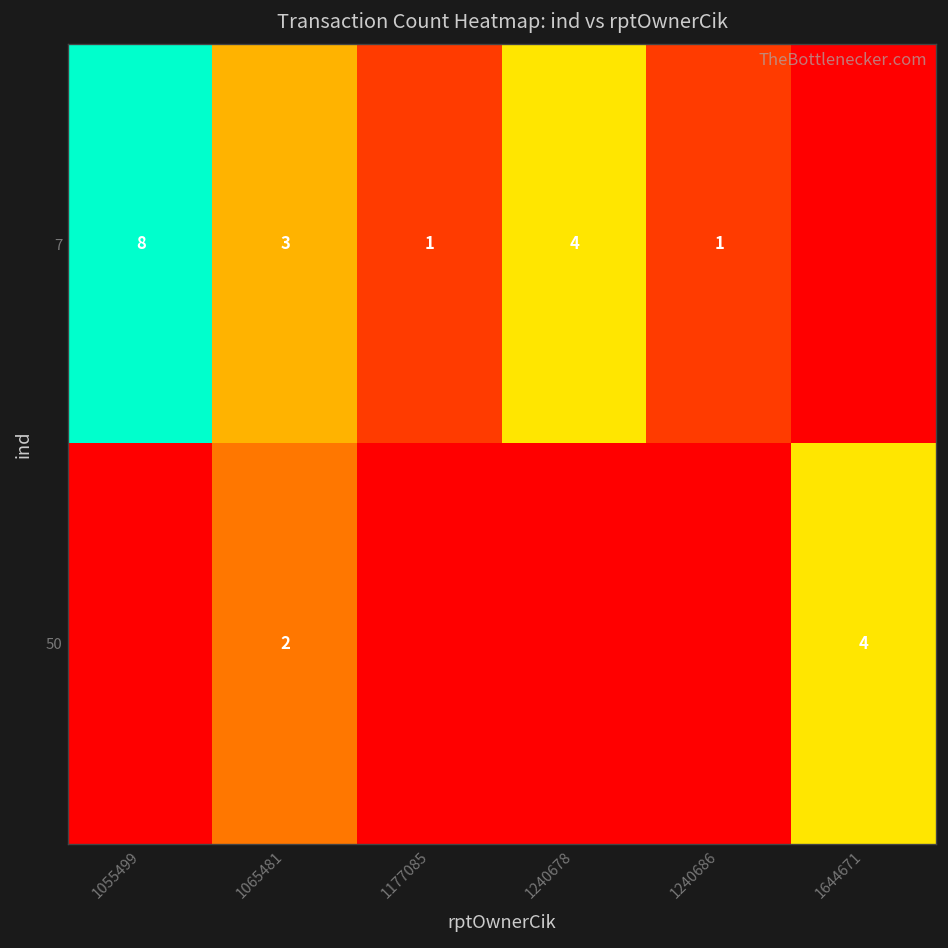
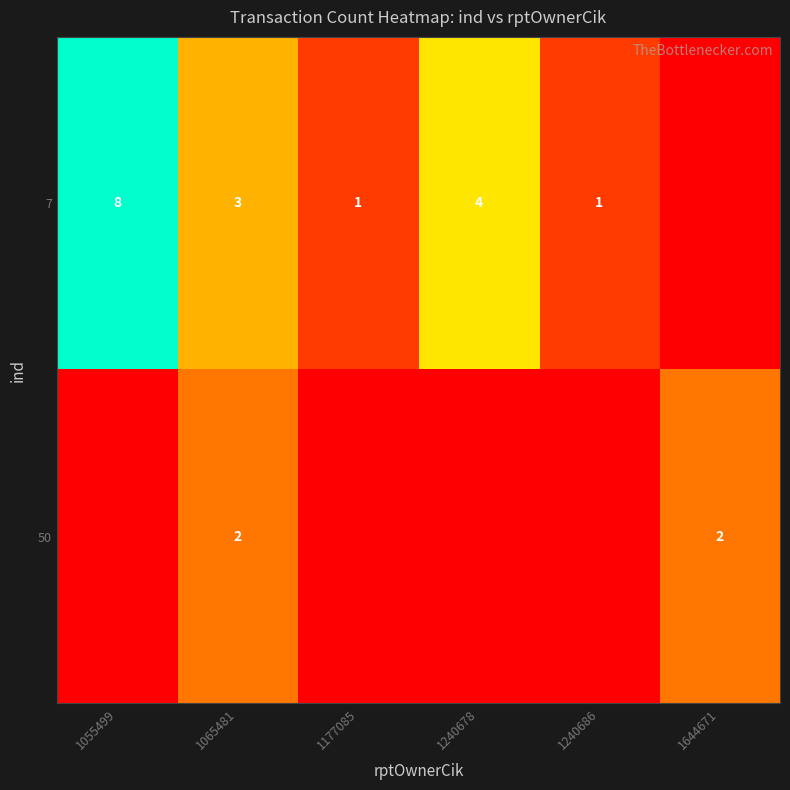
50, 1644671: 4 -> 2
